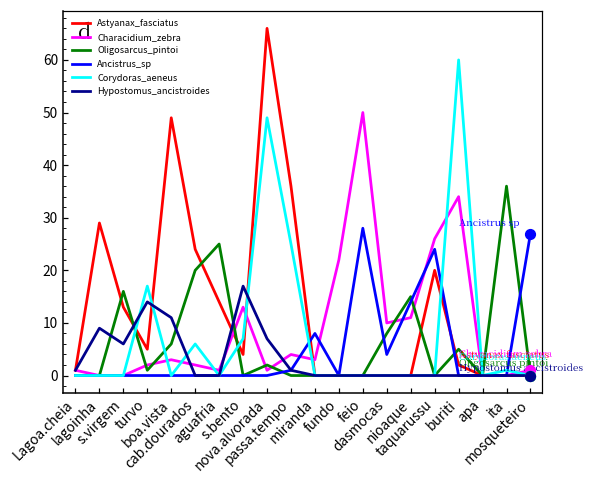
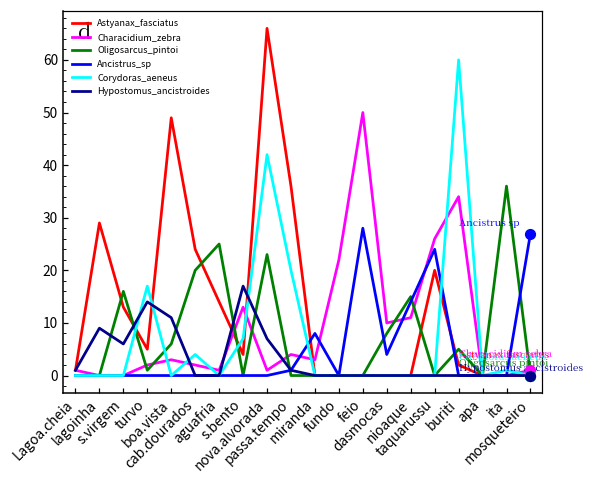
Corydoras_aeneus, cab.dourados: 6 -> 4
Oligosarcus_pintoi, nova.alvorada: 2 -> 23
Corydoras_aeneus, nova.alvorada: 49 -> 42
Corydoras_aeneus, passa.tempo: 25 -> 20
